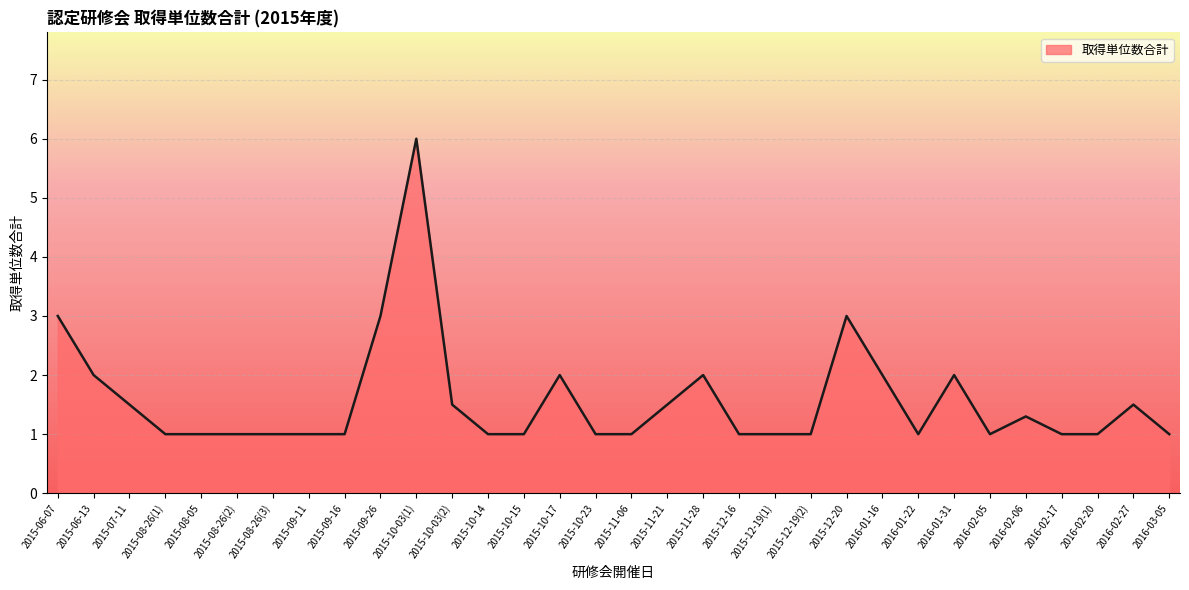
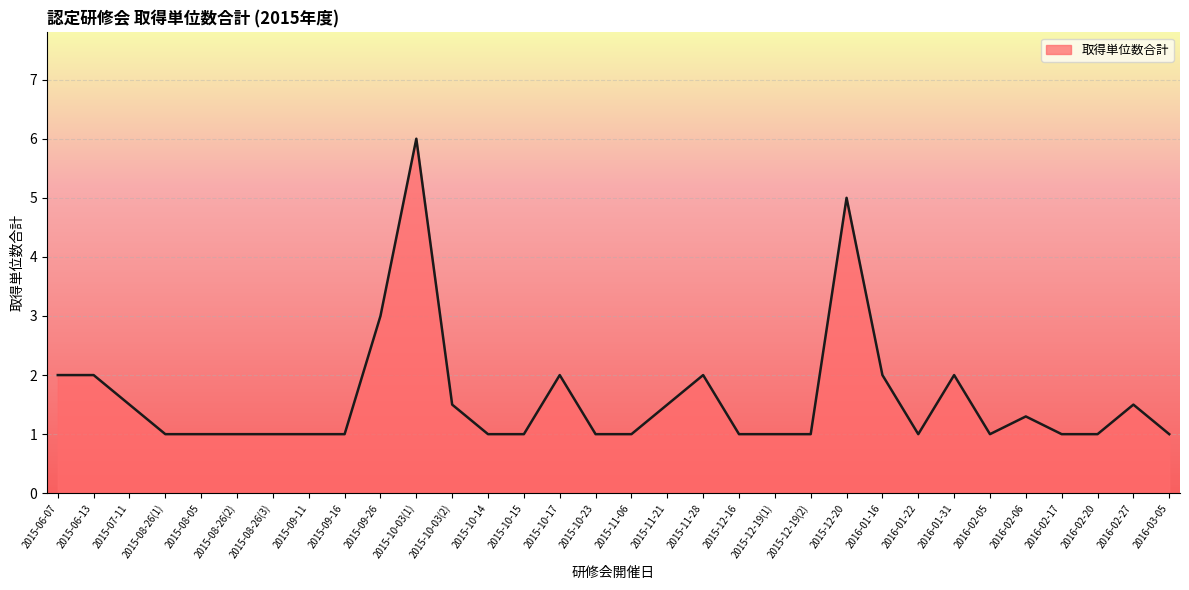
2015-06-07: 3 -> 2
2015-12-20: 3 -> 5
